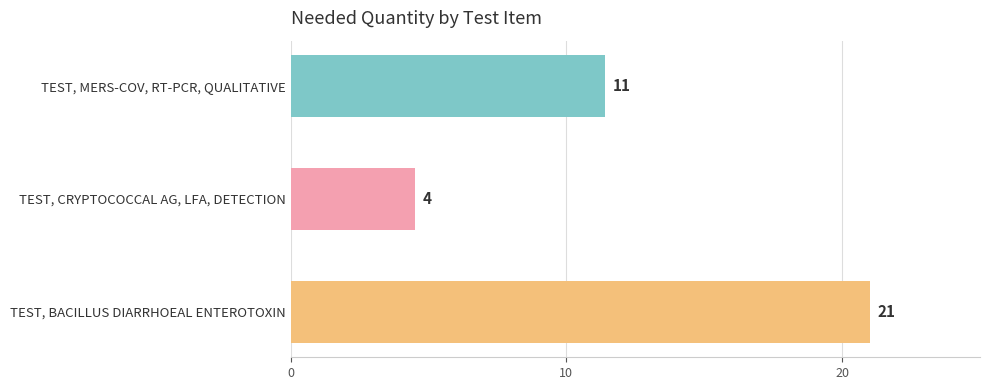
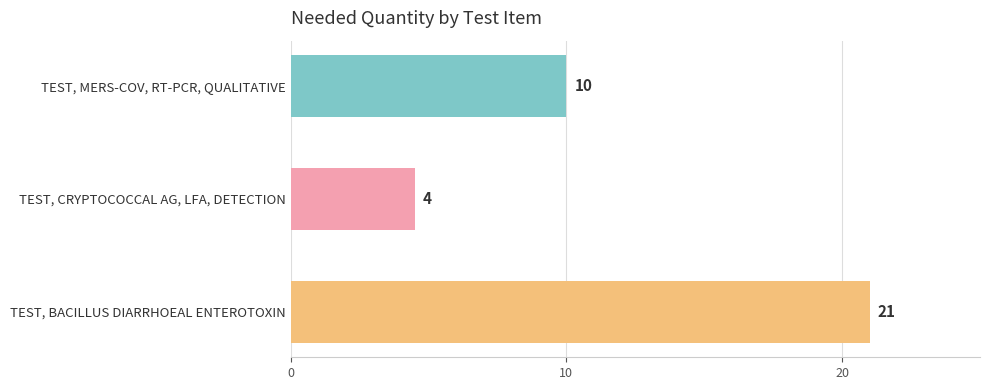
TEST, MERS-COV, RT-PCR, QUALITATIVE: 11 -> 10
